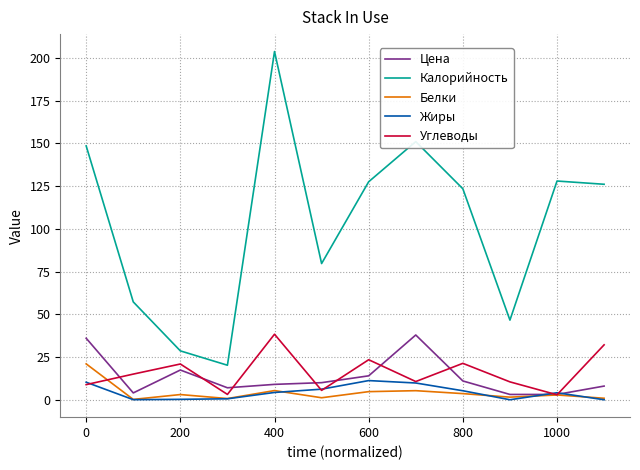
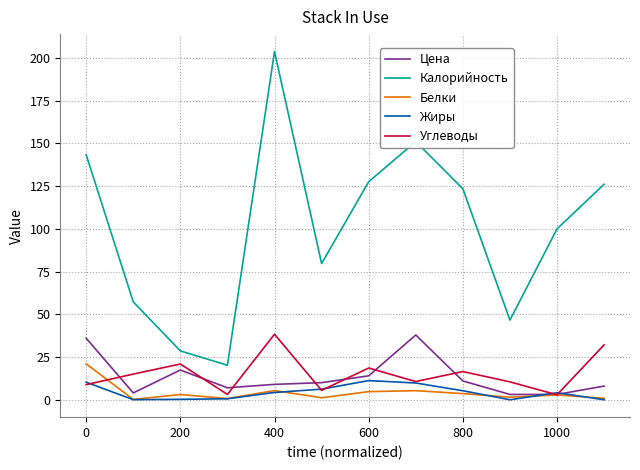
Калорийность, 0: 149 -> 143
Углеводы, 600: 23 -> 19
Углеводы, 800: 21 -> 17
Калорийность, 1000: 128 -> 100
